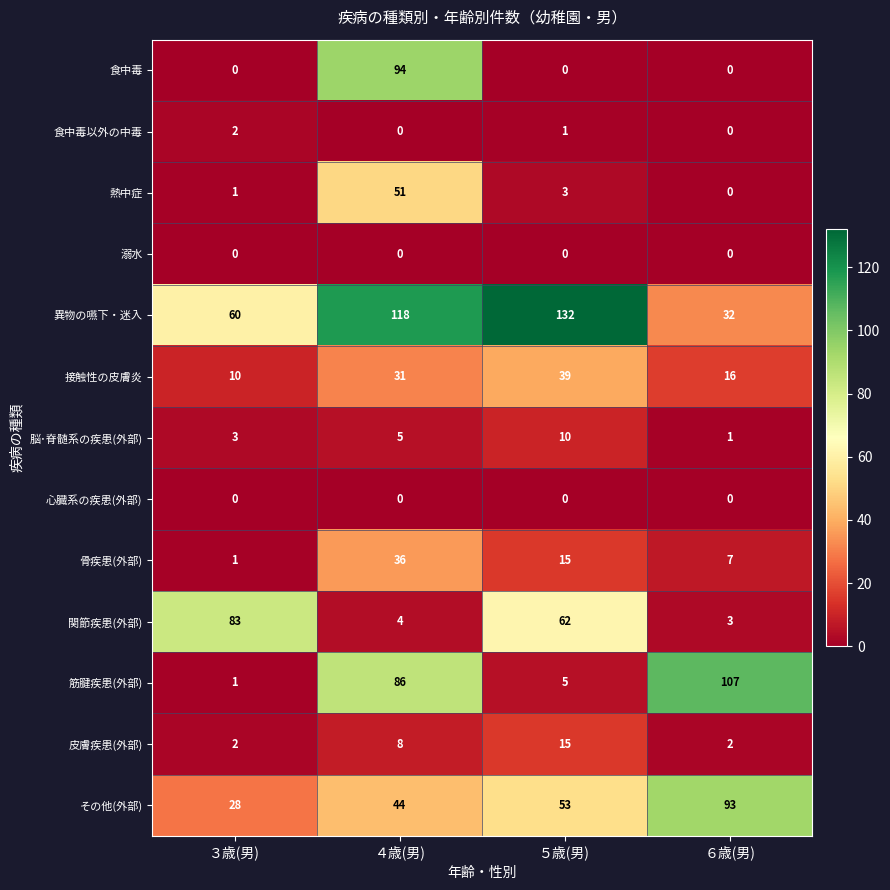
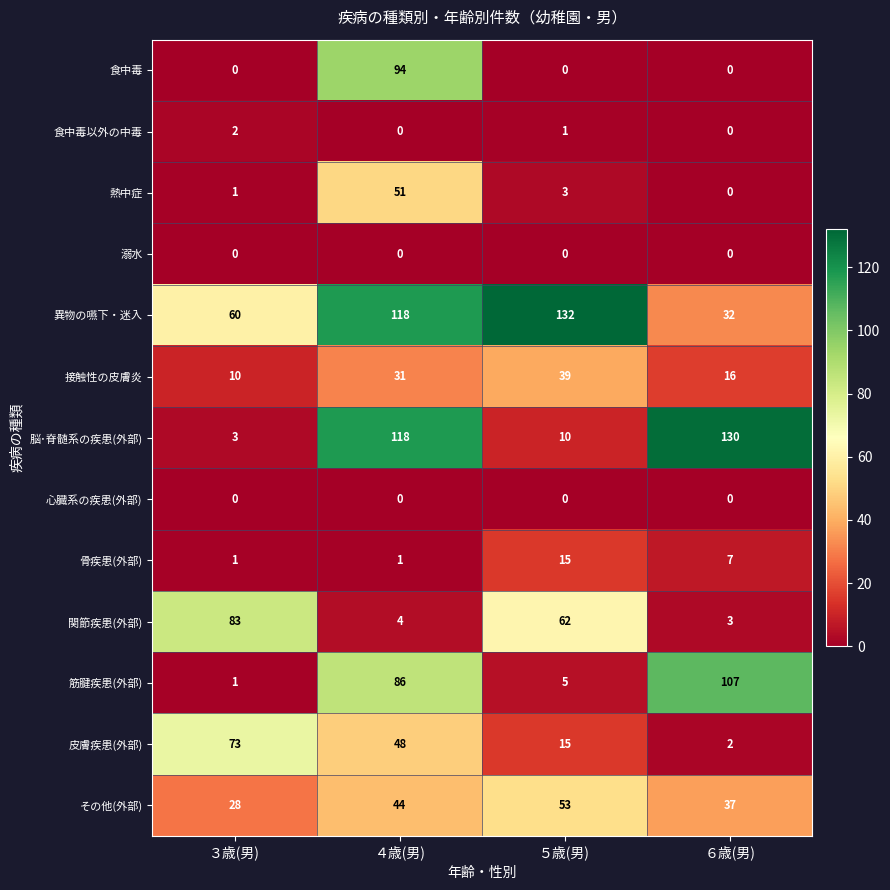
脳･脊髄系の疾患(外部), ４歳(男): 5 -> 118
脳･脊髄系の疾患(外部), ６歳(男): 1 -> 130
骨疾患(外部), ４歳(男): 36 -> 1
皮膚疾患(外部), ３歳(男): 2 -> 73
皮膚疾患(外部), ４歳(男): 8 -> 48
その他(外部), ６歳(男): 93 -> 37
